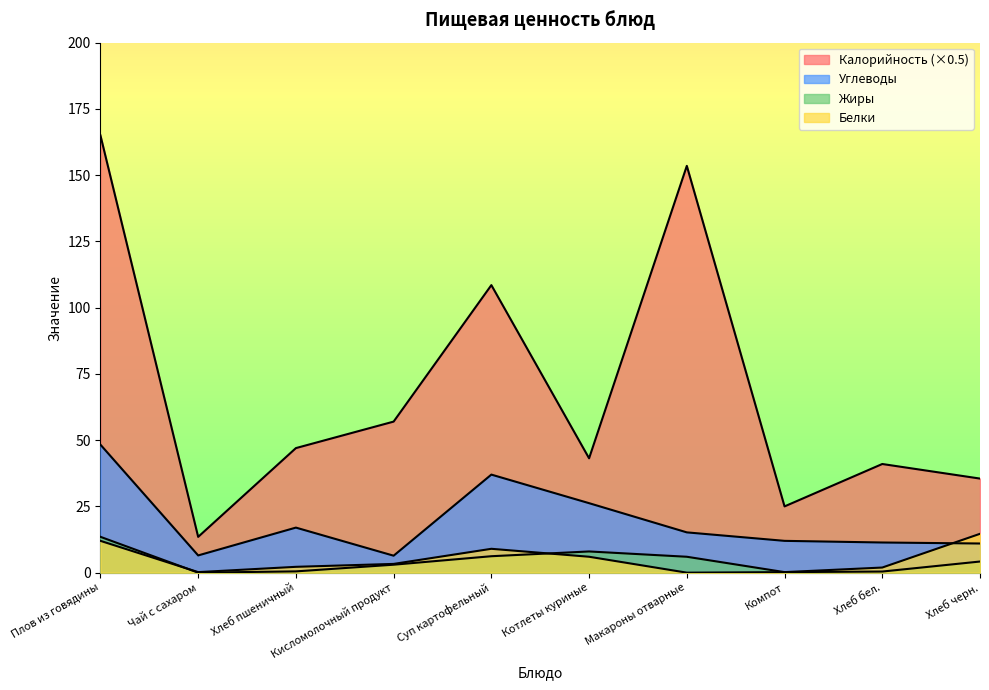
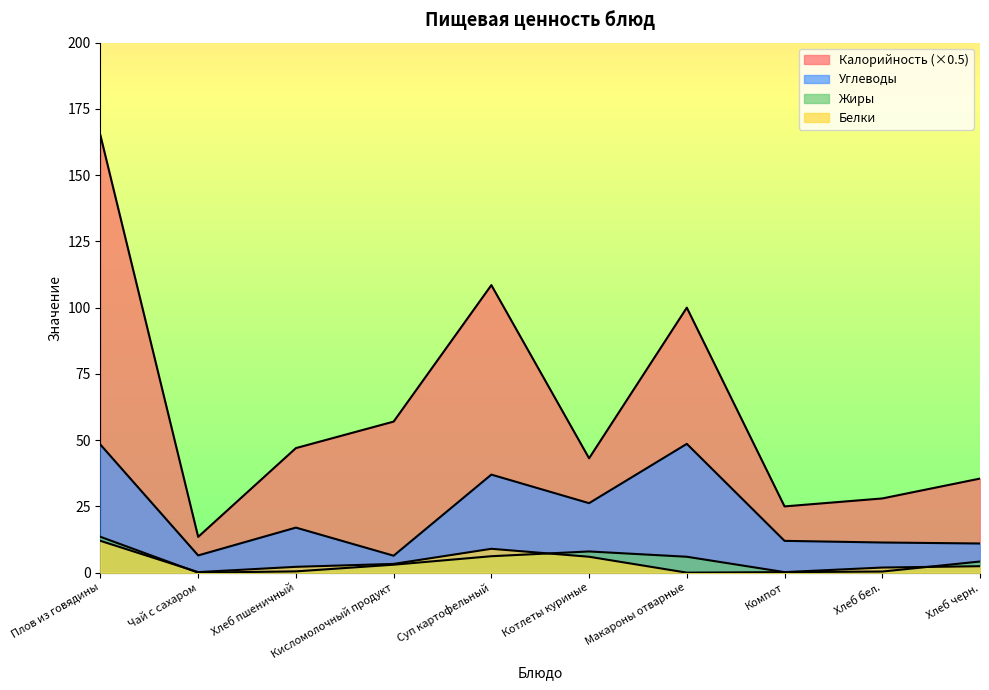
Калорийность (×0.5), Макароны отварные: 154 -> 100
Углеводы, Макароны отварные: 15 -> 49
Калорийность (×0.5), Хлеб бел.: 41 -> 28
Белки, Хлеб черн.: 15 -> 2
